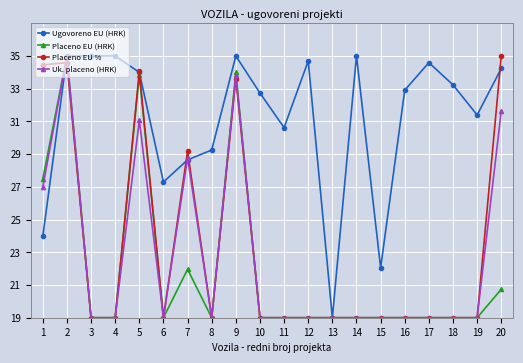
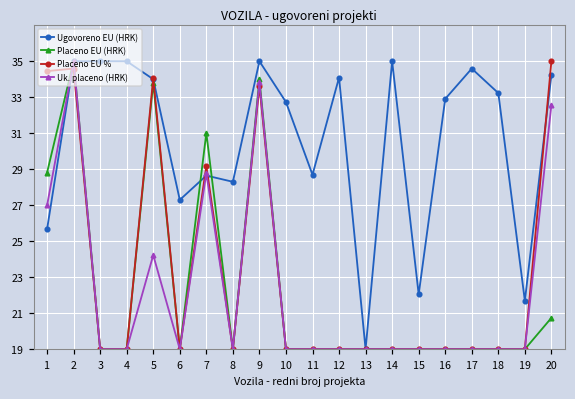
Ugovoreno EU (HRK), 1: 24.0 -> 25.7
Placeno EU (HRK), 1: 27.5 -> 28.8
Uk. placeno (HRK), 5: 31.1 -> 24.2
Placeno EU (HRK), 7: 22.0 -> 31.0
Ugovoreno EU (HRK), 8: 29.3 -> 28.3
Ugovoreno EU (HRK), 11: 30.6 -> 28.7
Ugovoreno EU (HRK), 12: 34.7 -> 34.1
Ugovoreno EU (HRK), 19: 31.4 -> 21.7
Uk. placeno (HRK), 20: 31.6 -> 32.6
